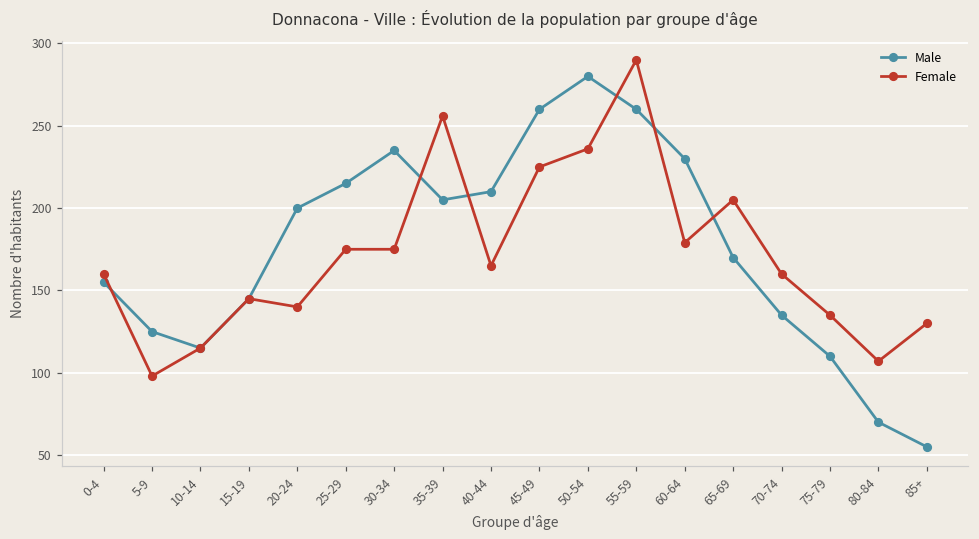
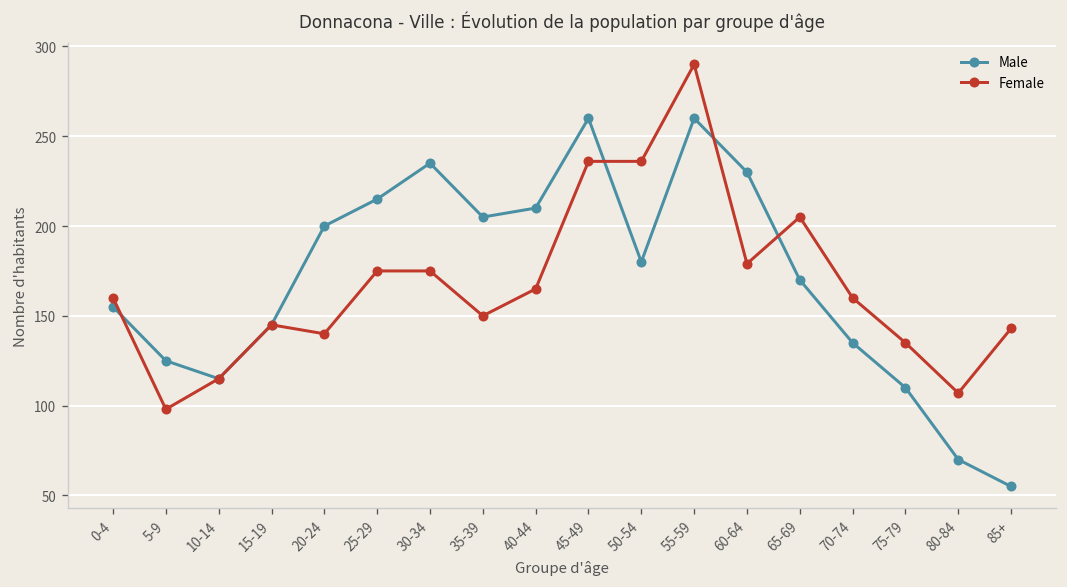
Female, 35-39: 256 -> 150
Female, 45-49: 225 -> 236
Male, 50-54: 280 -> 180
Female, 85+: 130 -> 143
